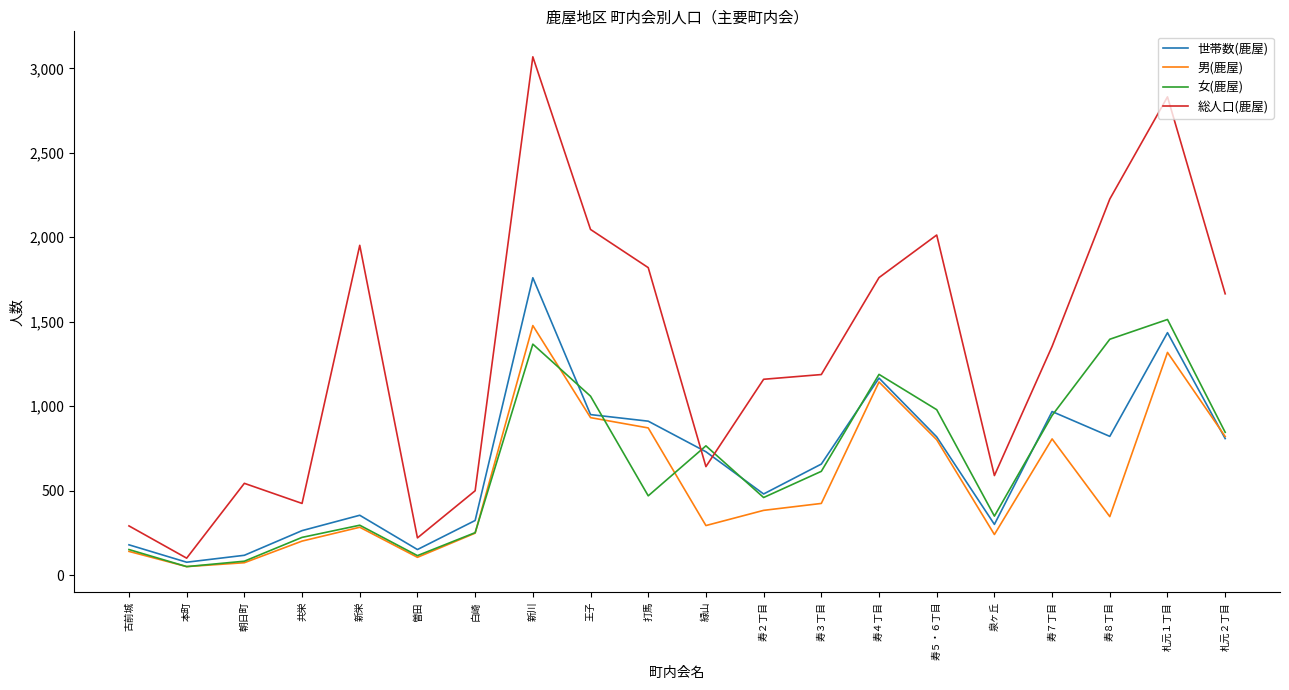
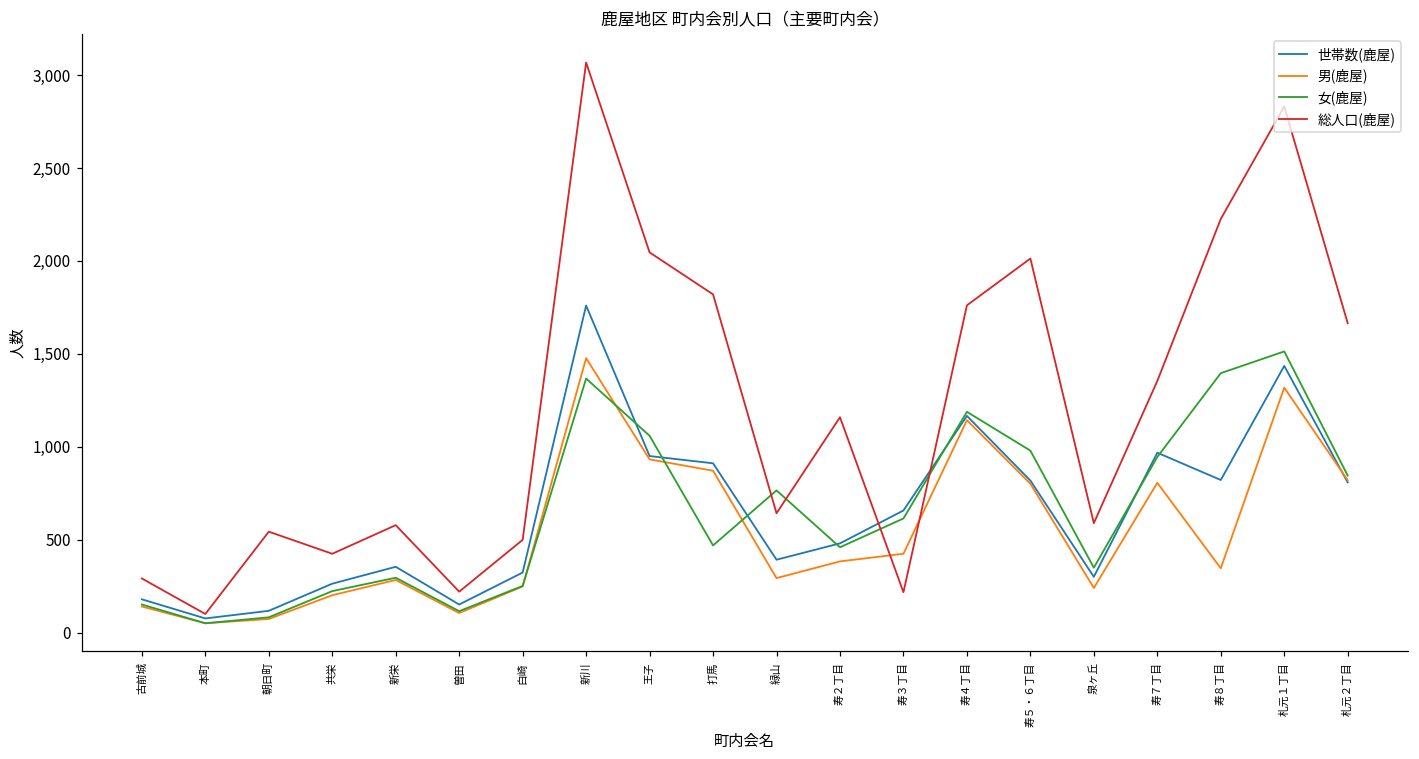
総人口(鹿屋), 新栄: 1,950 -> 580
世帯数(鹿屋), 緑山: 730 -> 390
総人口(鹿屋), 寿３丁目: 1,190 -> 220
